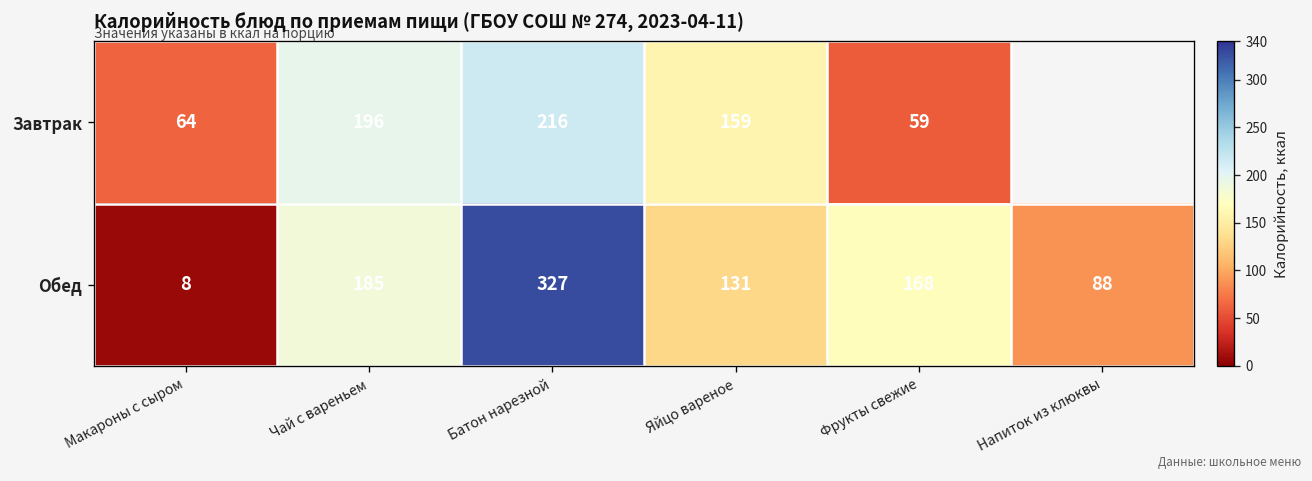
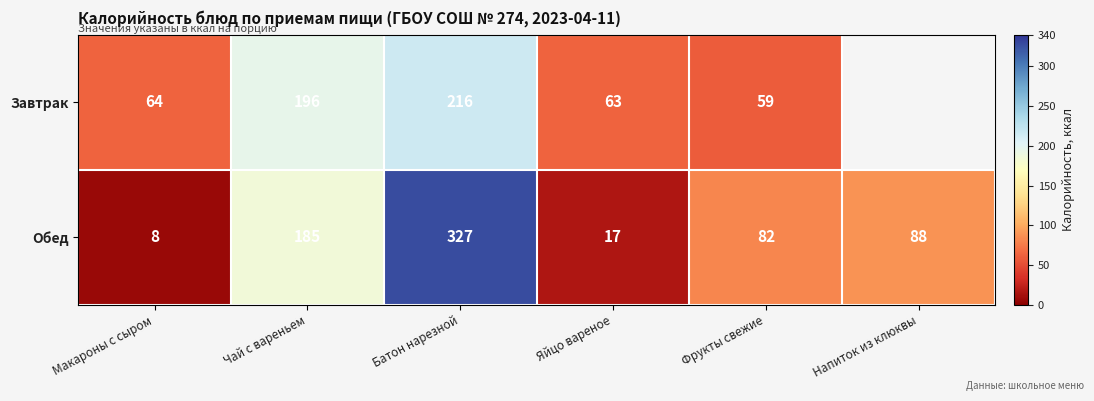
Завтрак, Яйцо вареное: 159 -> 63
Обед, Яйцо вареное: 131 -> 17
Обед, Фрукты свежие: 168 -> 82
